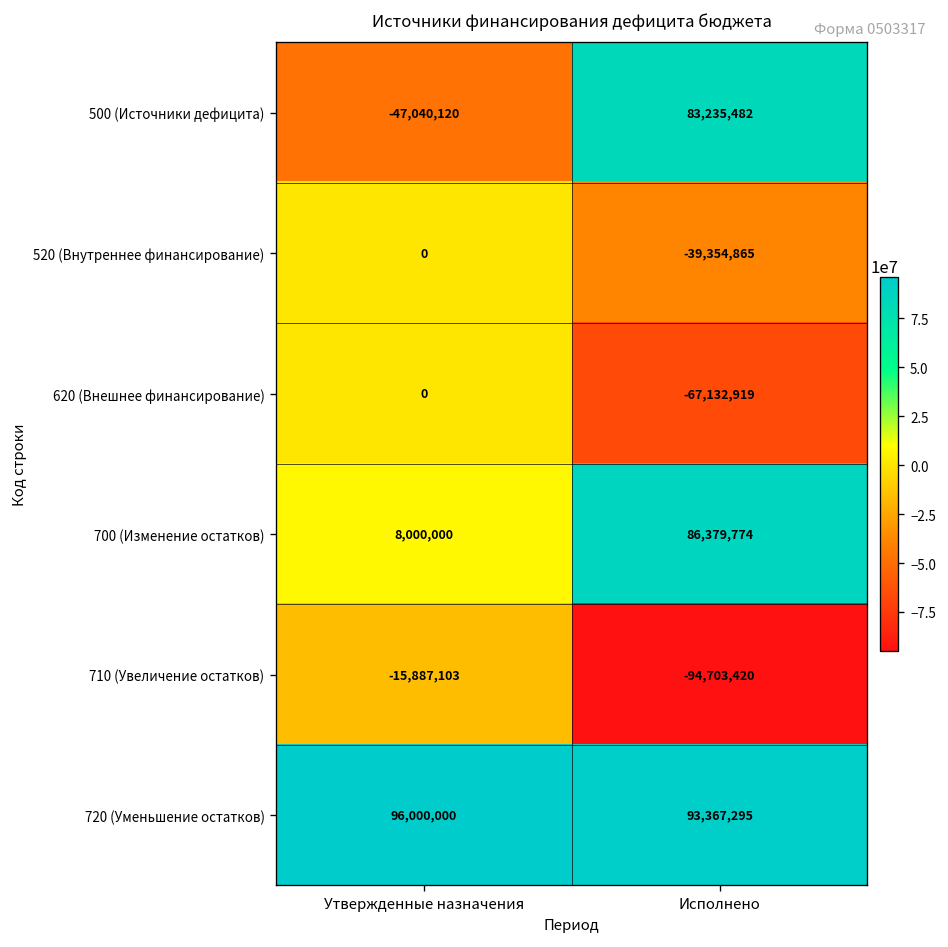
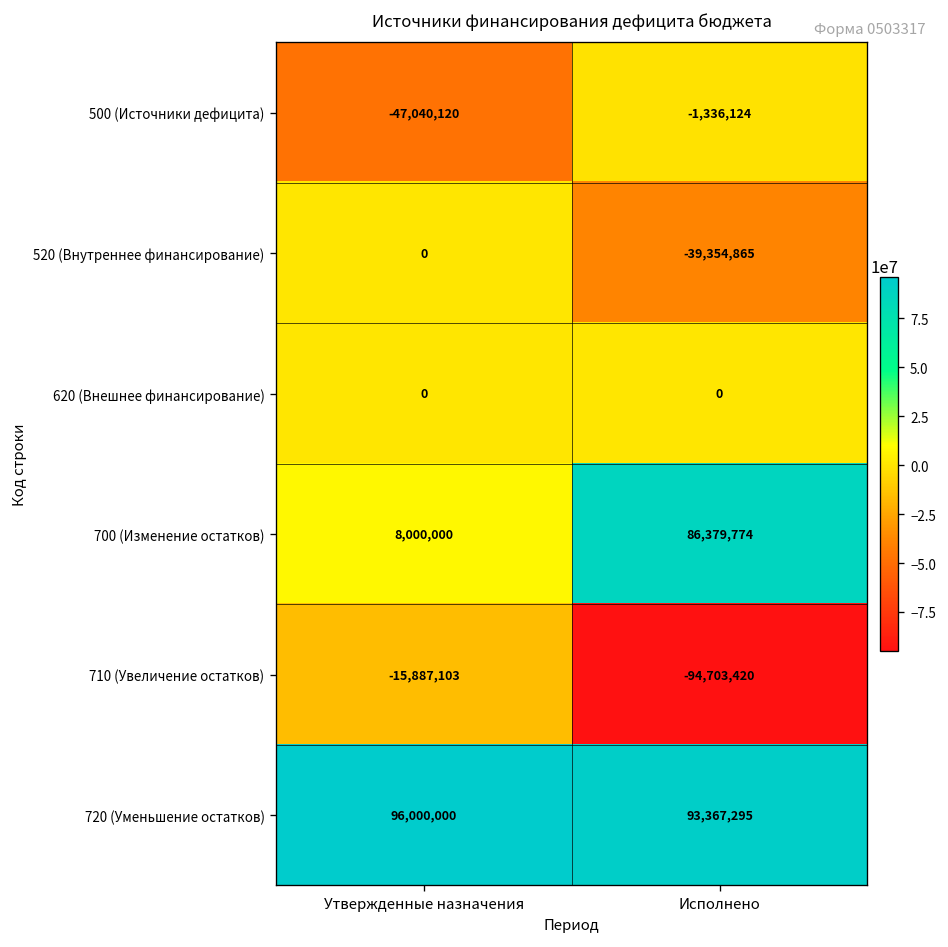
500 (Источники дефицита), Исполнено: 83,235,482 -> -1,336,124
620 (Внешнее финансирование), Исполнено: -67,132,919 -> 0
